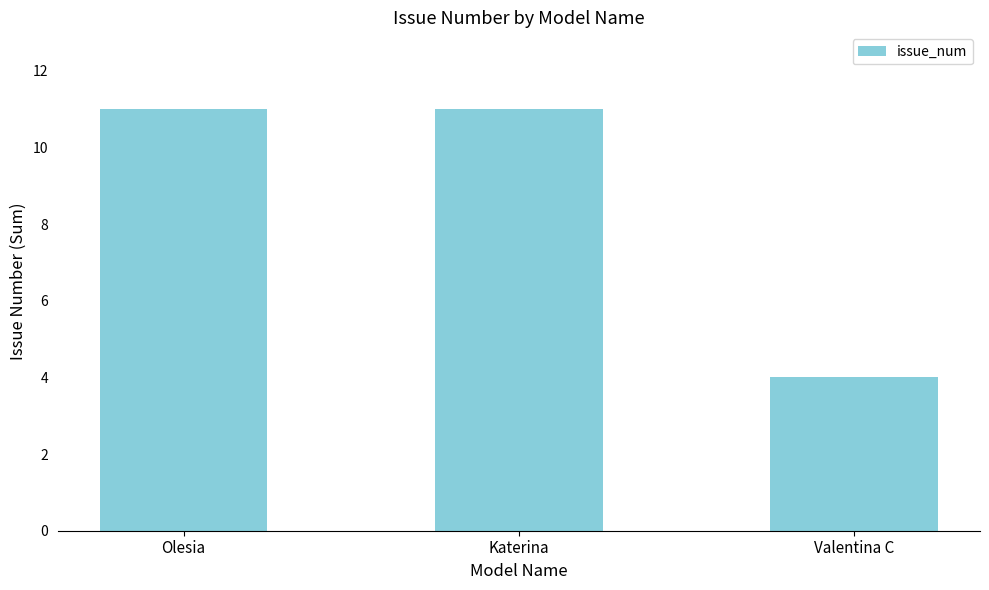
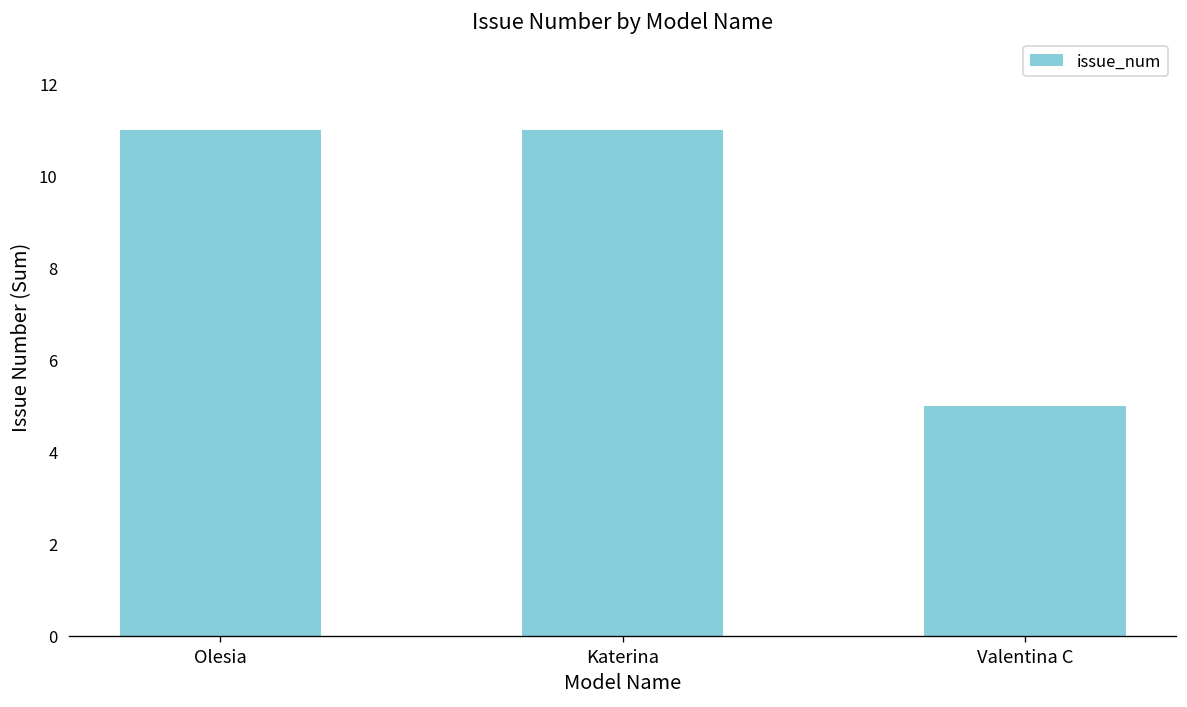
Valentina C: 4 -> 5
